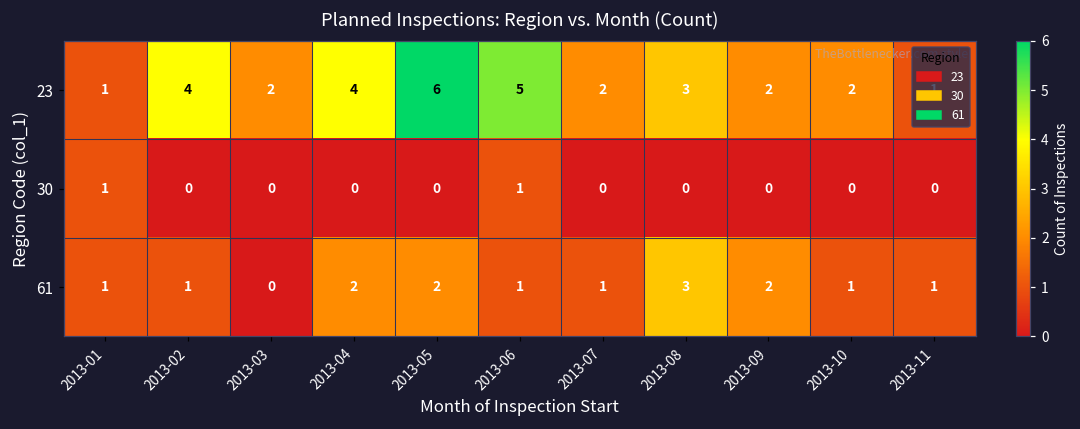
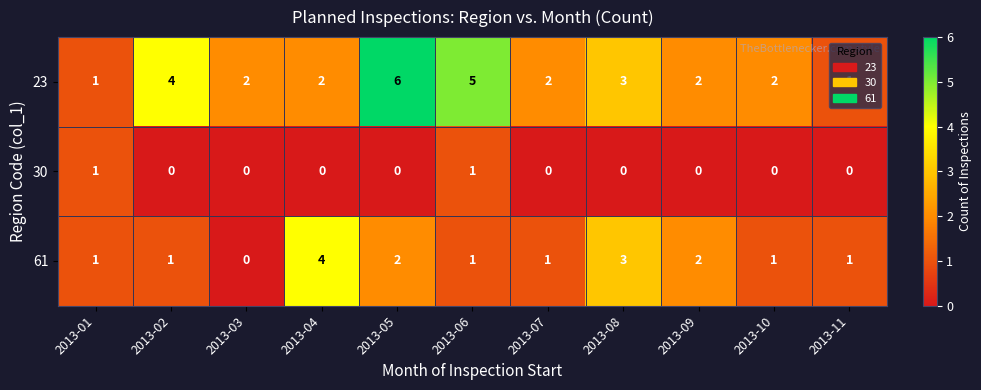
23, 2013-04: 4 -> 2
61, 2013-04: 2 -> 4
